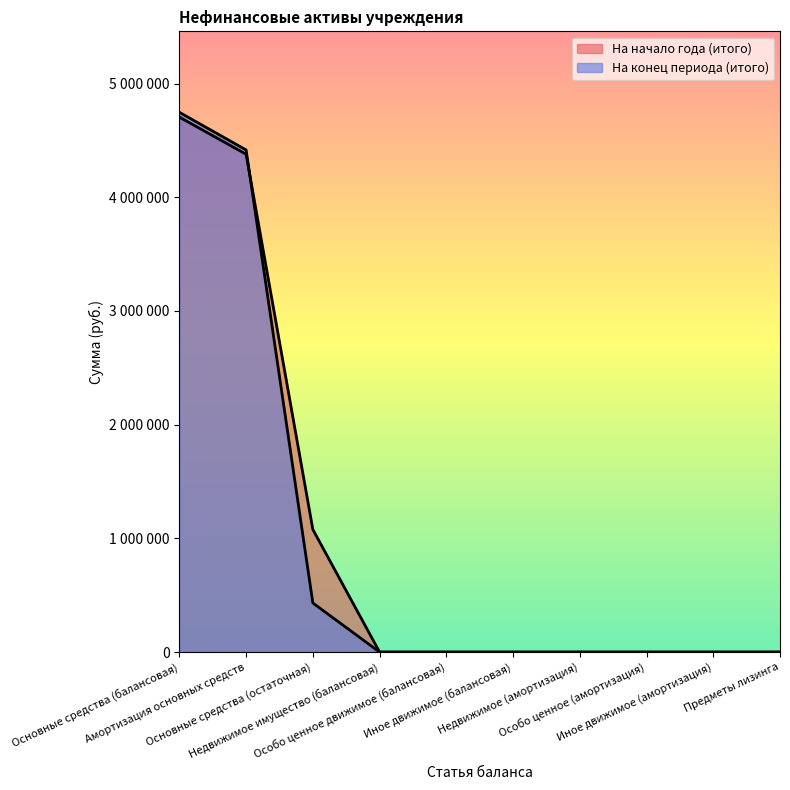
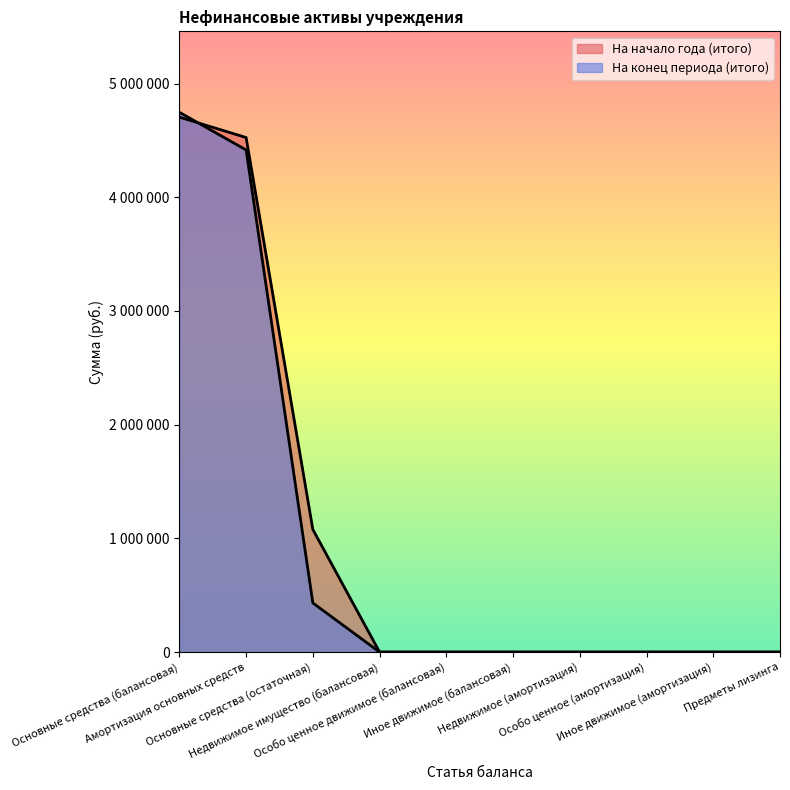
На начало года (итого), Амортизация основных средств: 4380000 -> 4530000
